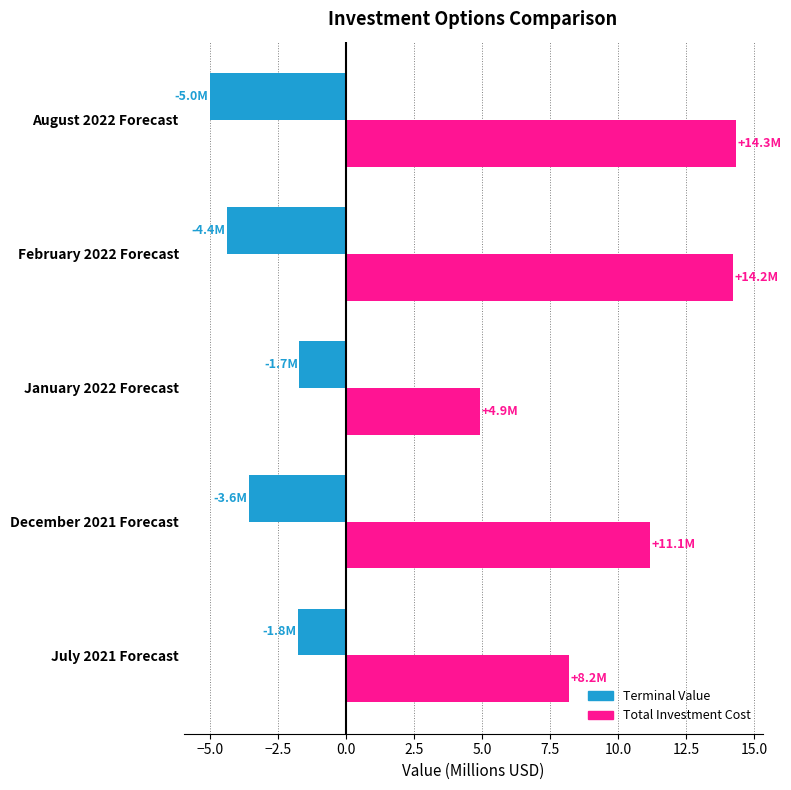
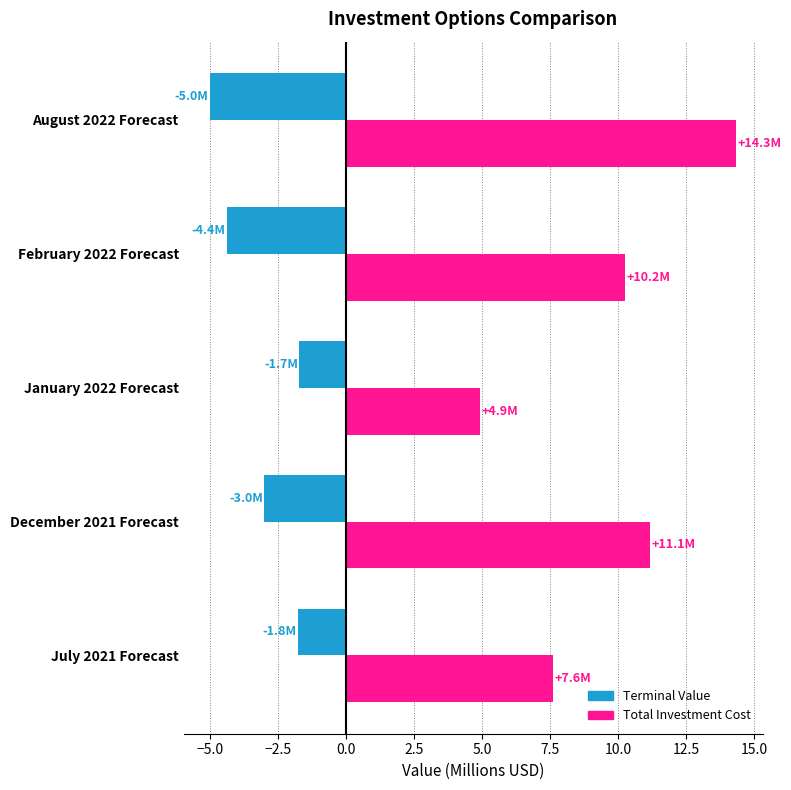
Total Investment Cost, February 2022 Forecast: +14.2M -> +10.2M
Terminal Value, December 2021 Forecast: -3.6M -> -3.0M
Total Investment Cost, July 2021 Forecast: +8.2M -> +7.6M
